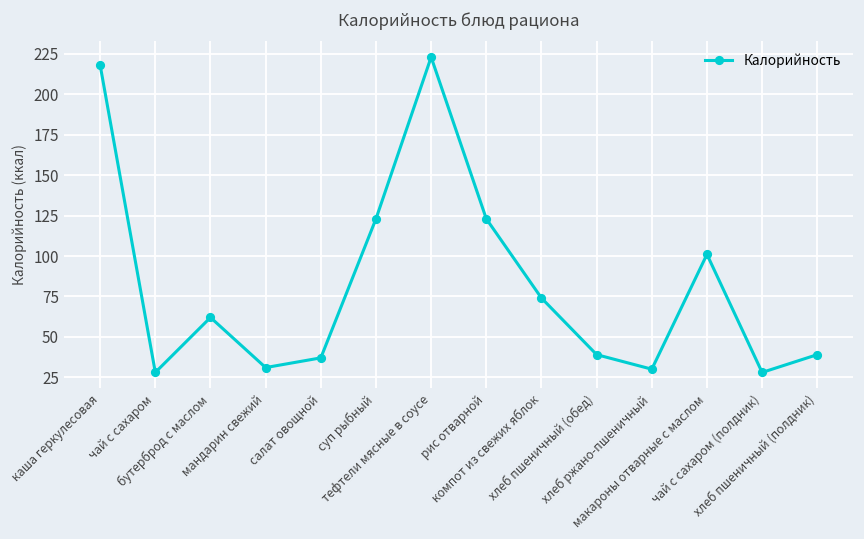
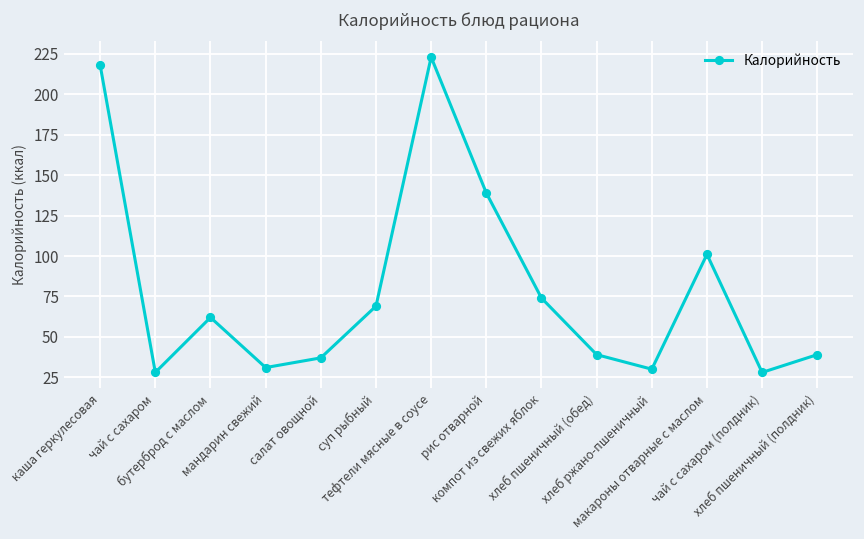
суп рыбный: 123 -> 69
рис отварной: 123 -> 139
